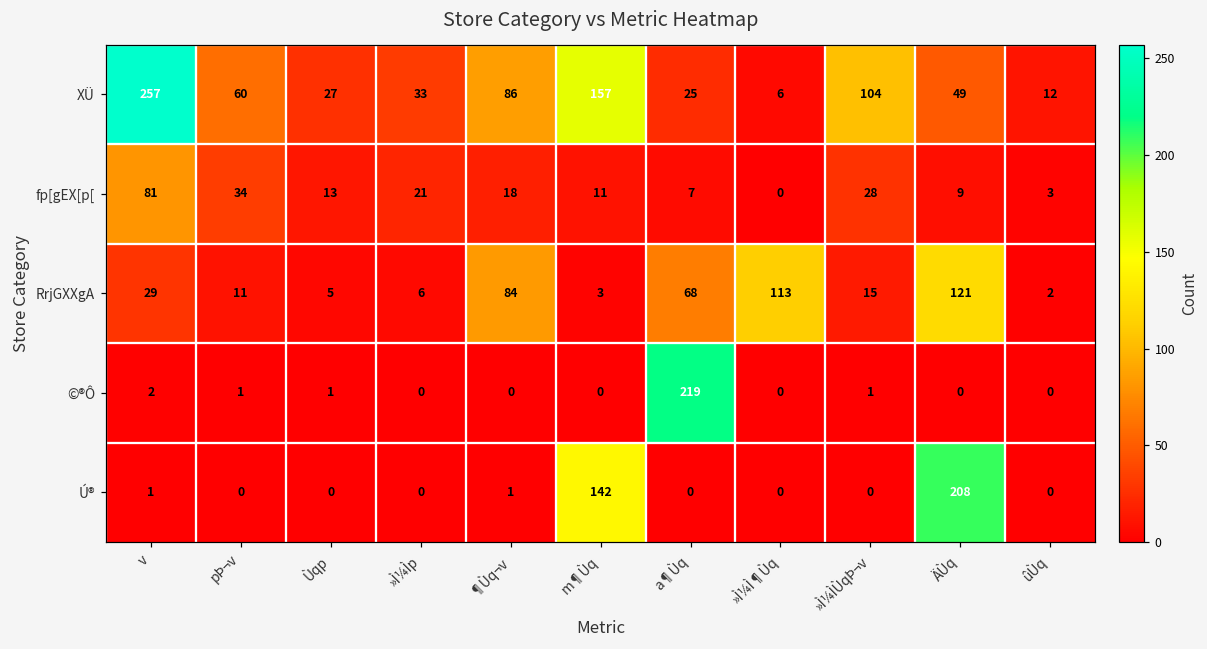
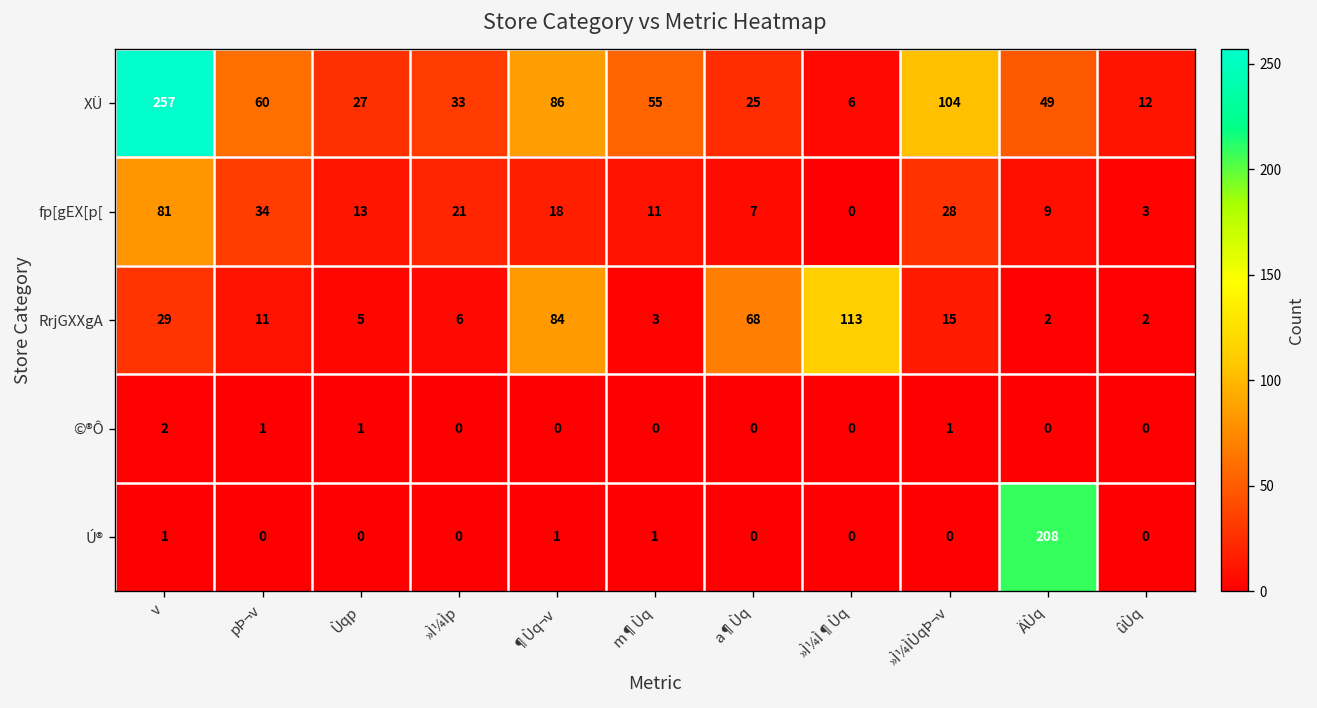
XÜ, m¶Ùq: 157 -> 55
RrjGXXgA, ÄÙq: 121 -> 2
©®Ô, a¶Ùq: 219 -> 0
Ú®, m¶Ùq: 142 -> 1
